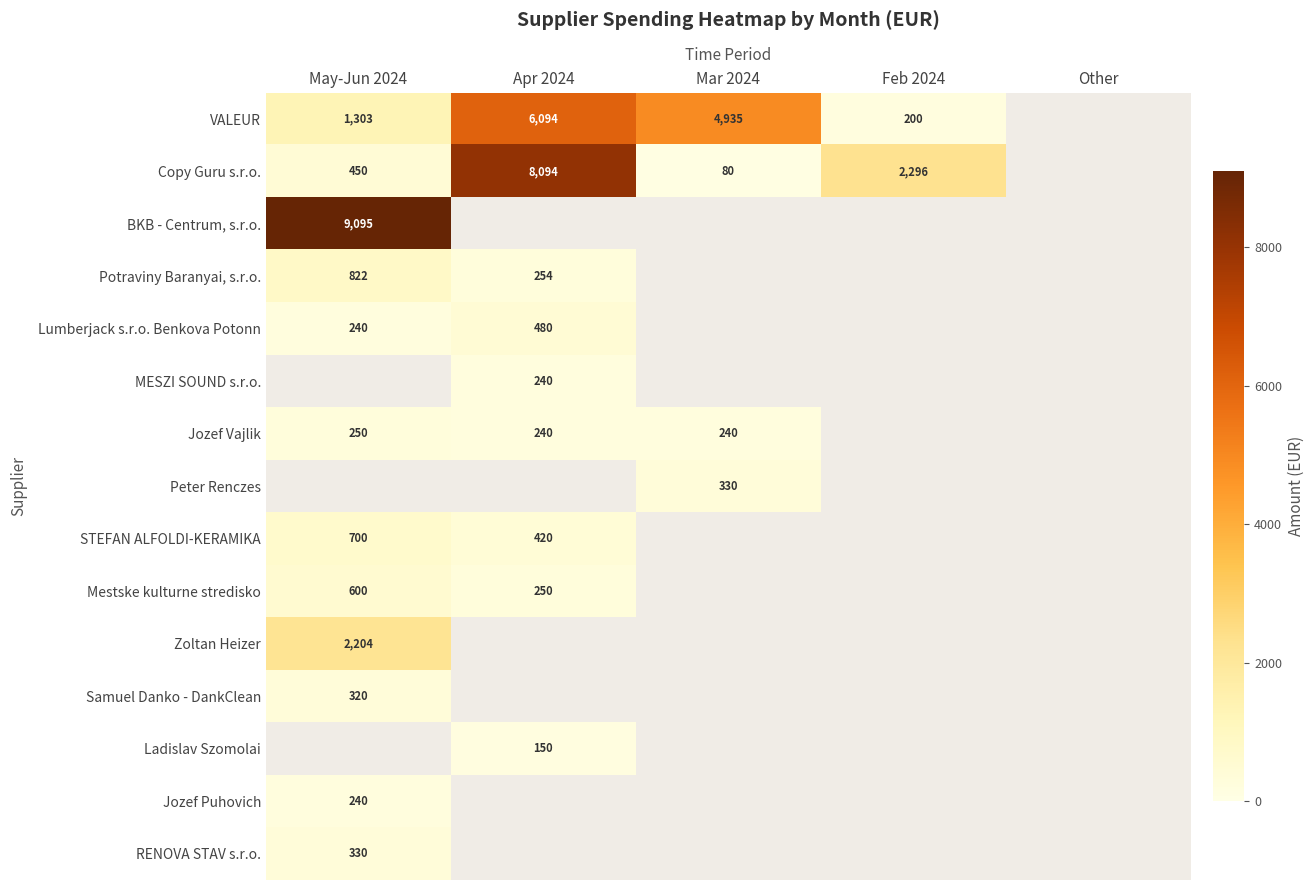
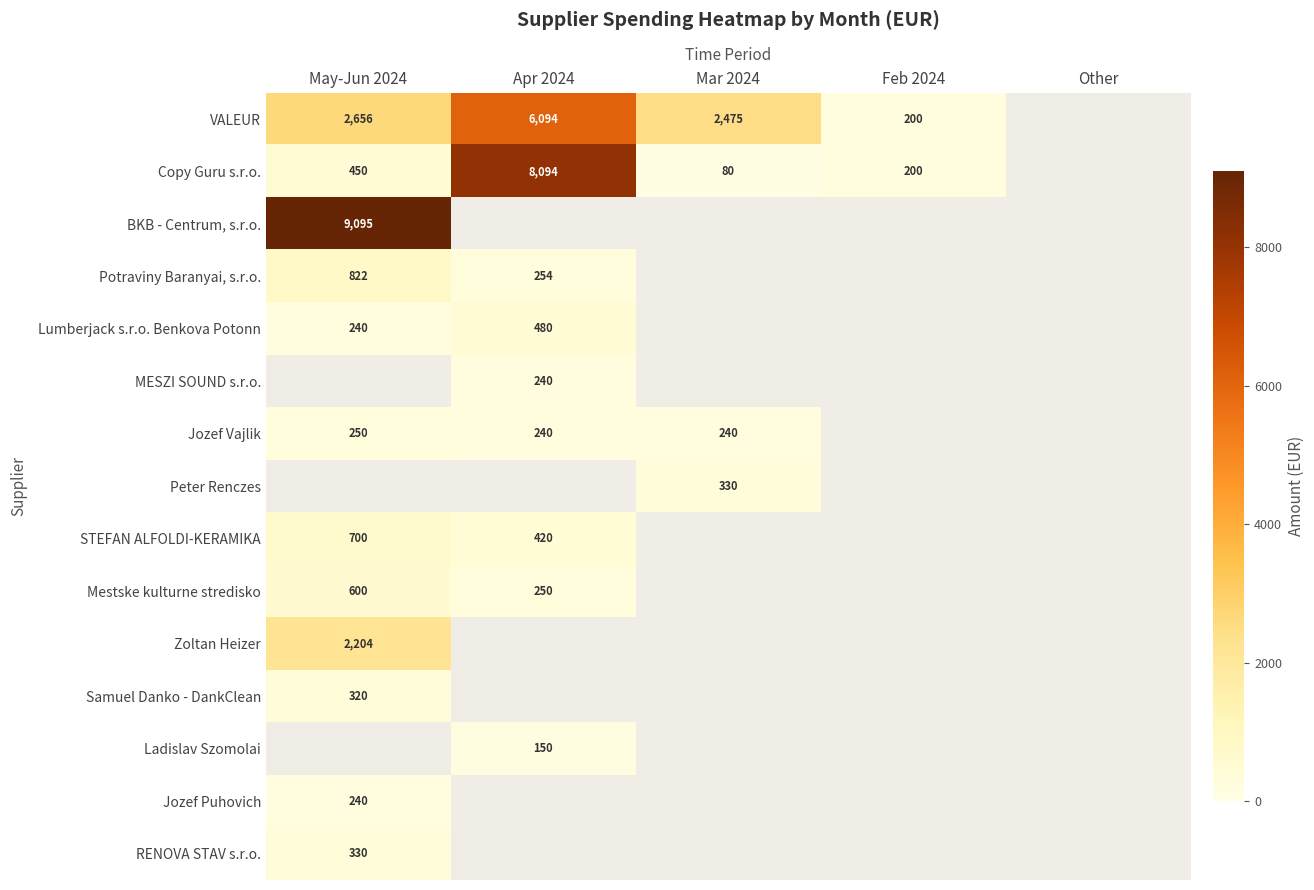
VALEUR, May-Jun 2024: 1,303 -> 2,656
VALEUR, Mar 2024: 4,935 -> 2,475
Copy Guru s.r.o., Feb 2024: 2,296 -> 200
